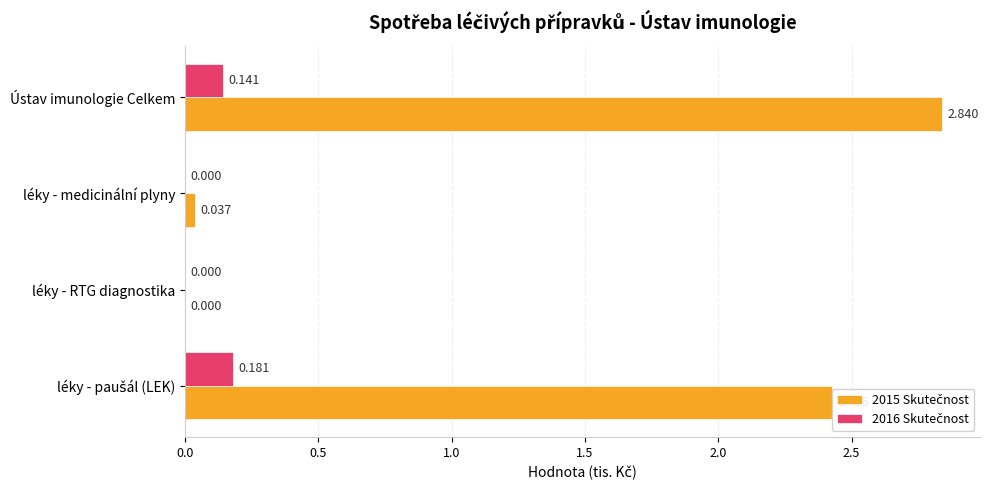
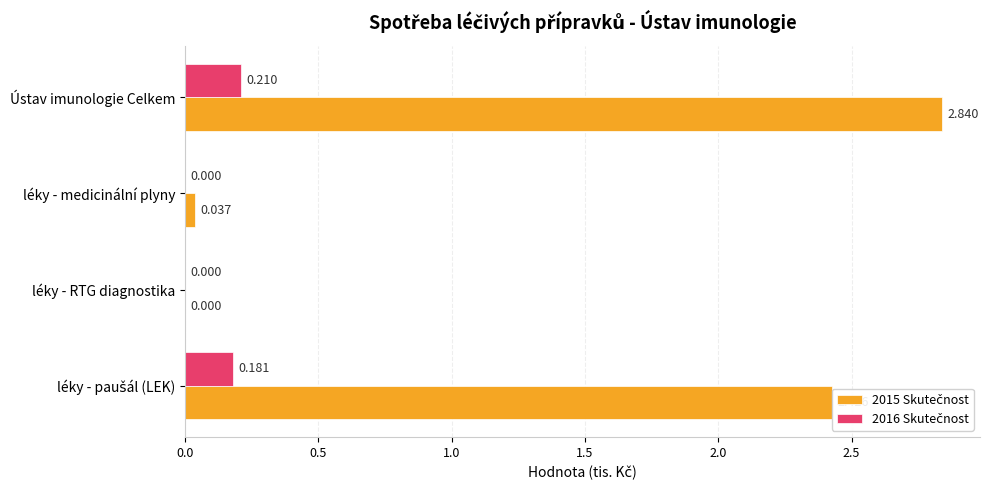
2016 Skutečnost, Ústav imunologie Celkem: 0.141 -> 0.210
